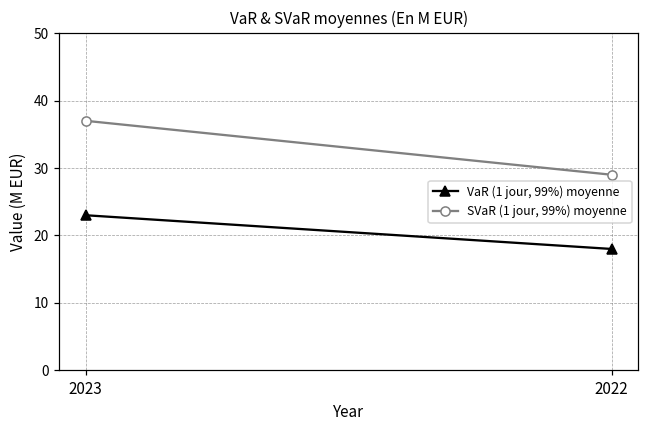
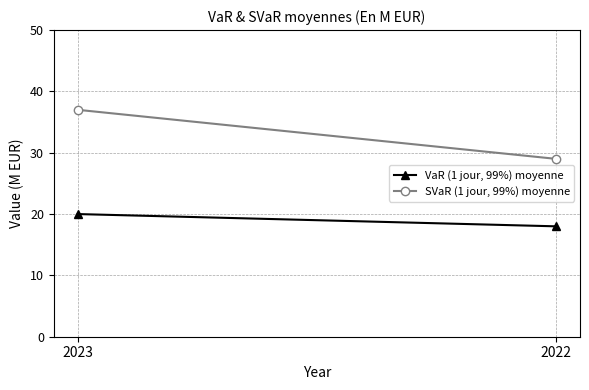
VaR (1 jour, 99%) moyenne, 2023: 23 -> 20
